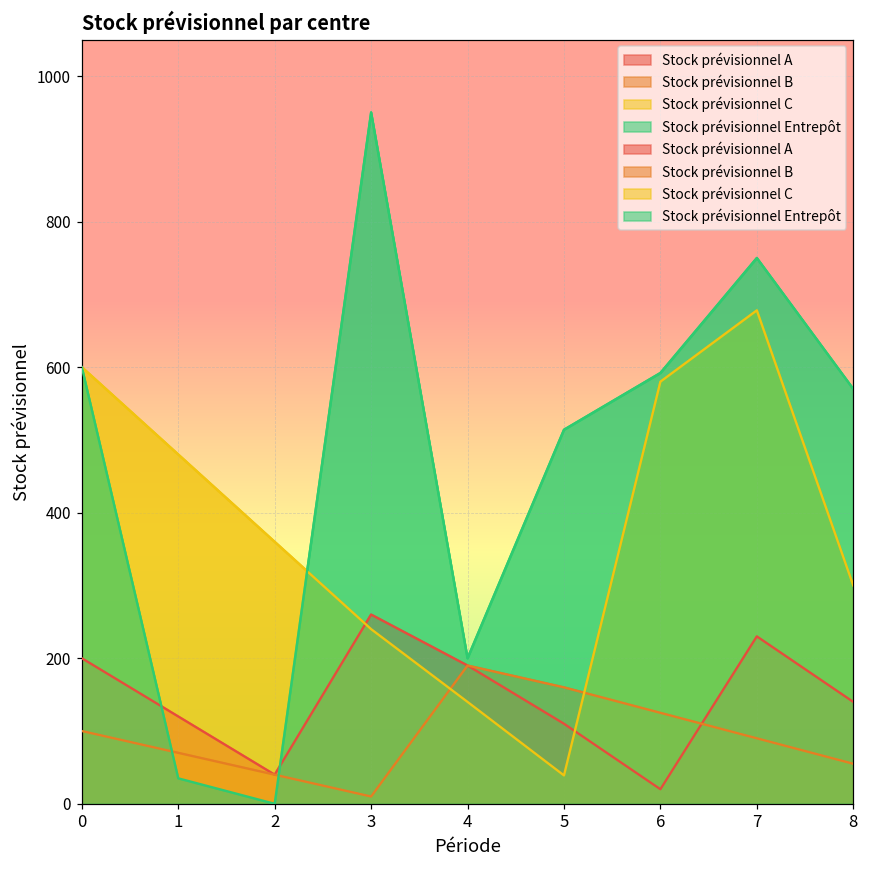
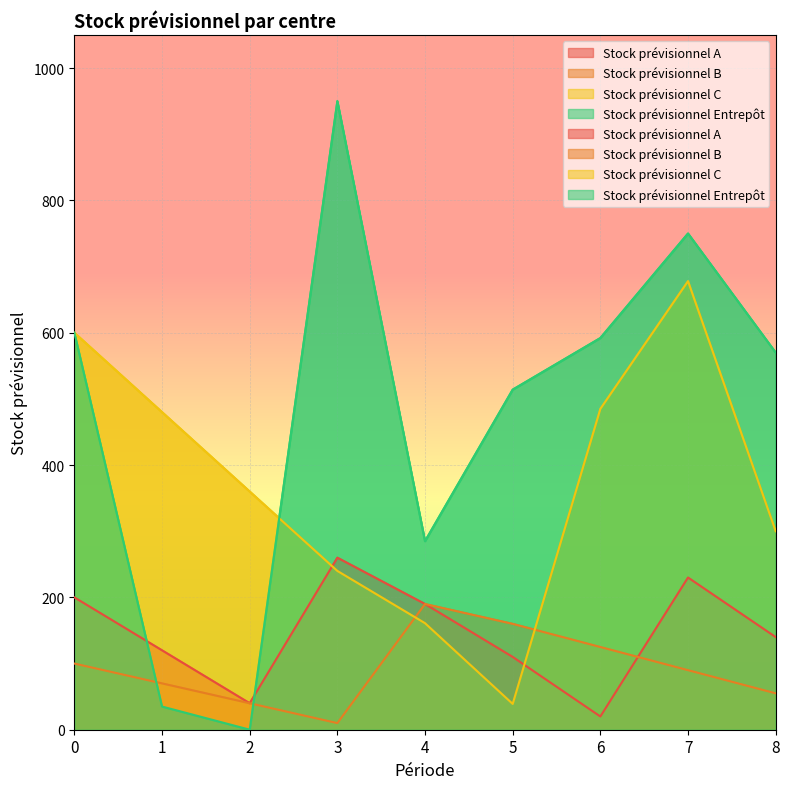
Stock prévisionnel C, 4: 140 -> 160
Stock prévisionnel Entrepôt, 4: 200 -> 290
Stock prévisionnel C, 6: 580 -> 490
